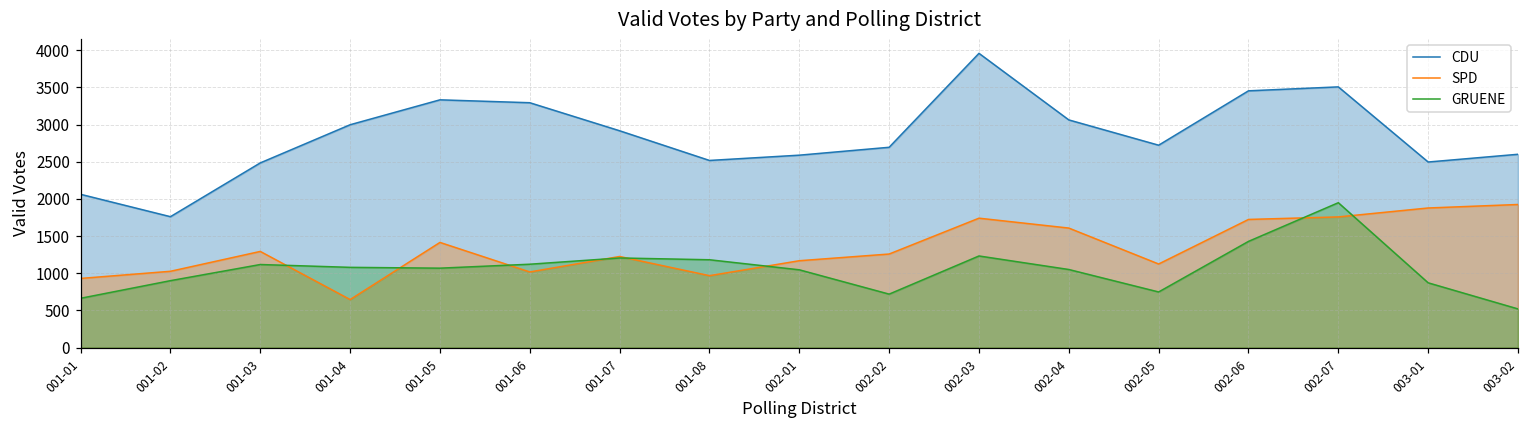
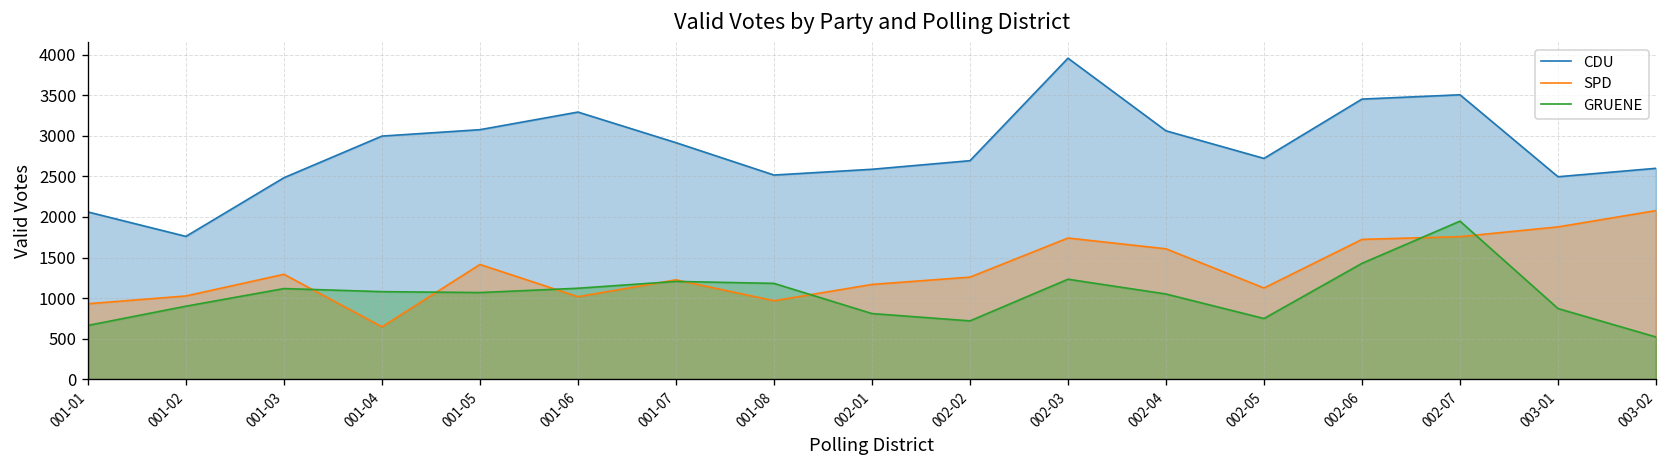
CDU, 001-05: 3300 -> 3100
GRUENE, 002-01: 1000 -> 800
SPD, 003-02: 1900 -> 2100
